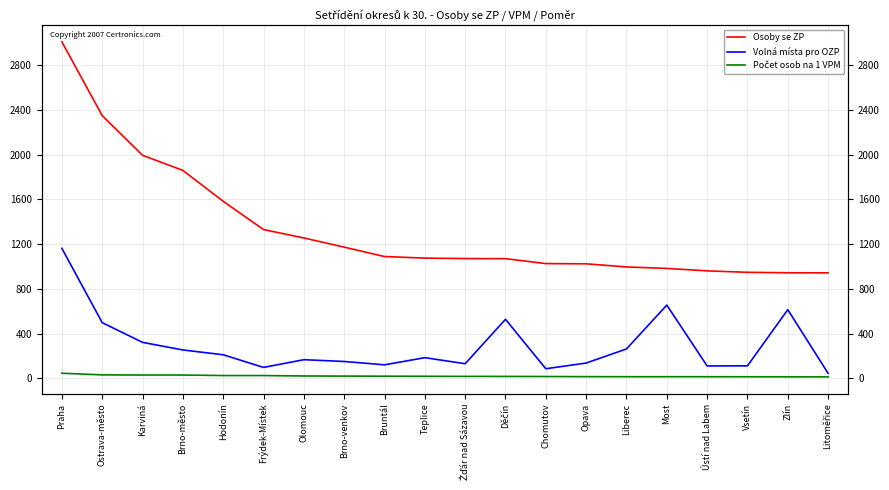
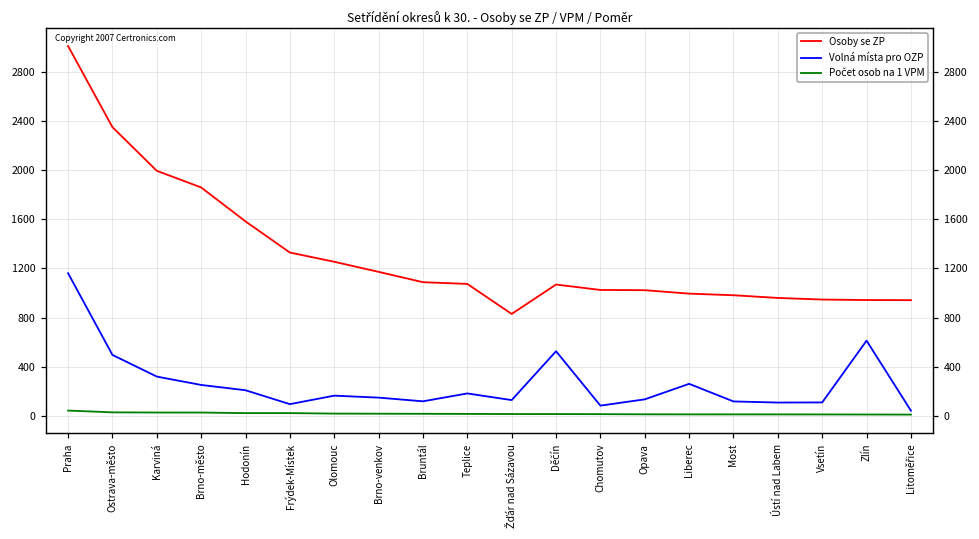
Osoby se ZP, Žďár nad Sázavou: 1070 -> 830
Volná místa pro OZP, Most: 650 -> 120
